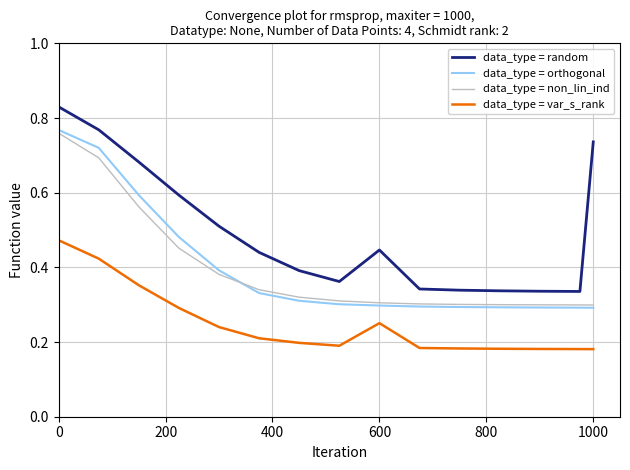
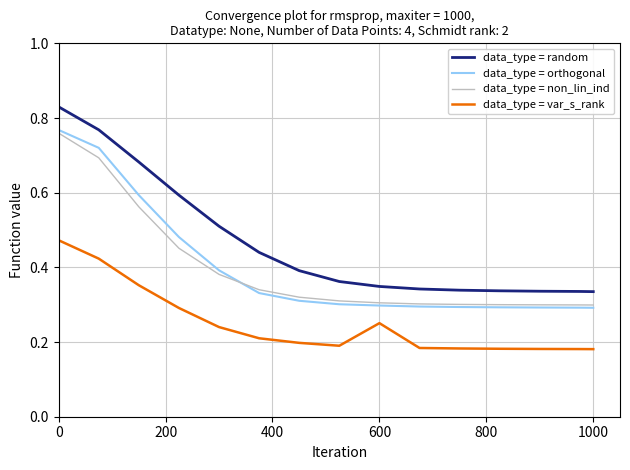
data_type = random, 600: 0.45 -> 0.35
data_type = random, 1000: 0.74 -> 0.34
